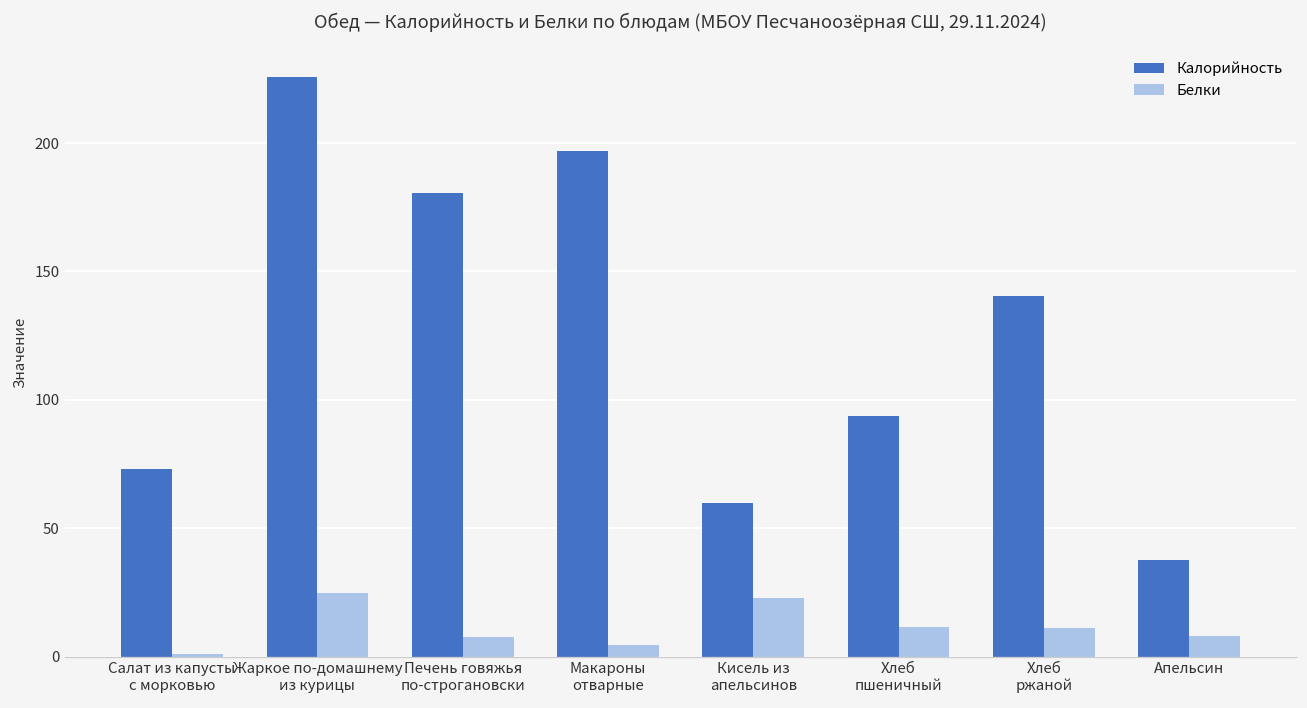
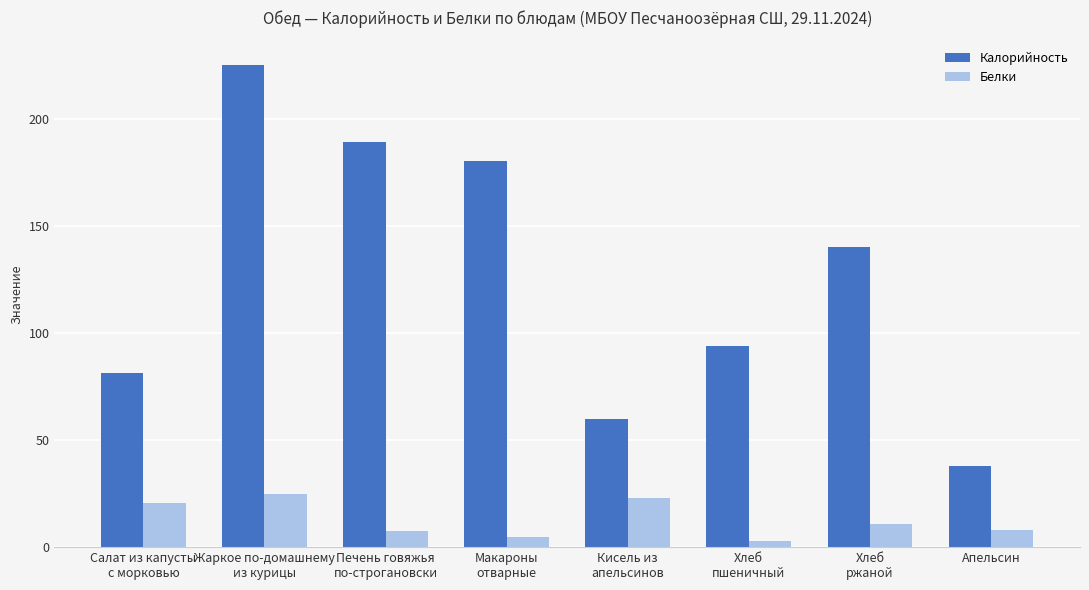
Калорийность, Салат из капусты с морковью: 73 -> 82
Белки, Салат из капусты с морковью: 1 -> 21
Калорийность, Печень говяжья по-строгановски: 181 -> 189
Калорийность, Макароны отварные: 197 -> 181
Белки, Хлеб пшеничный: 11 -> 3
